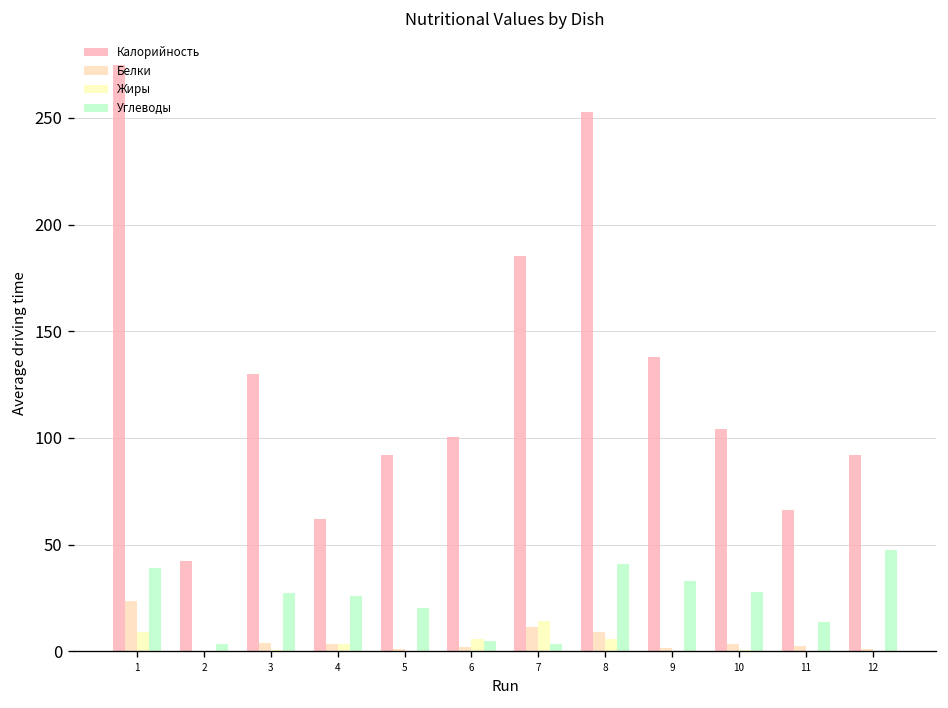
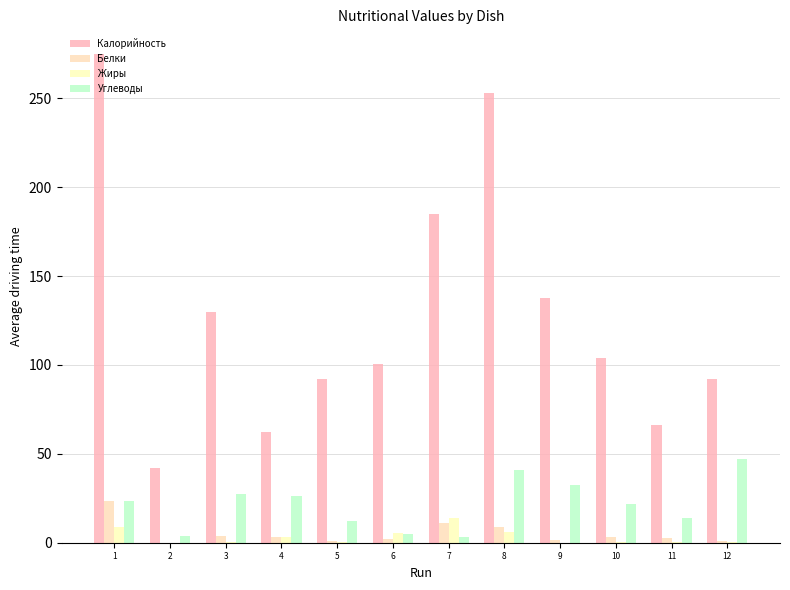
Углеводы, 1: 39 -> 24
Углеводы, 5: 20 -> 12
Углеводы, 10: 28 -> 22
